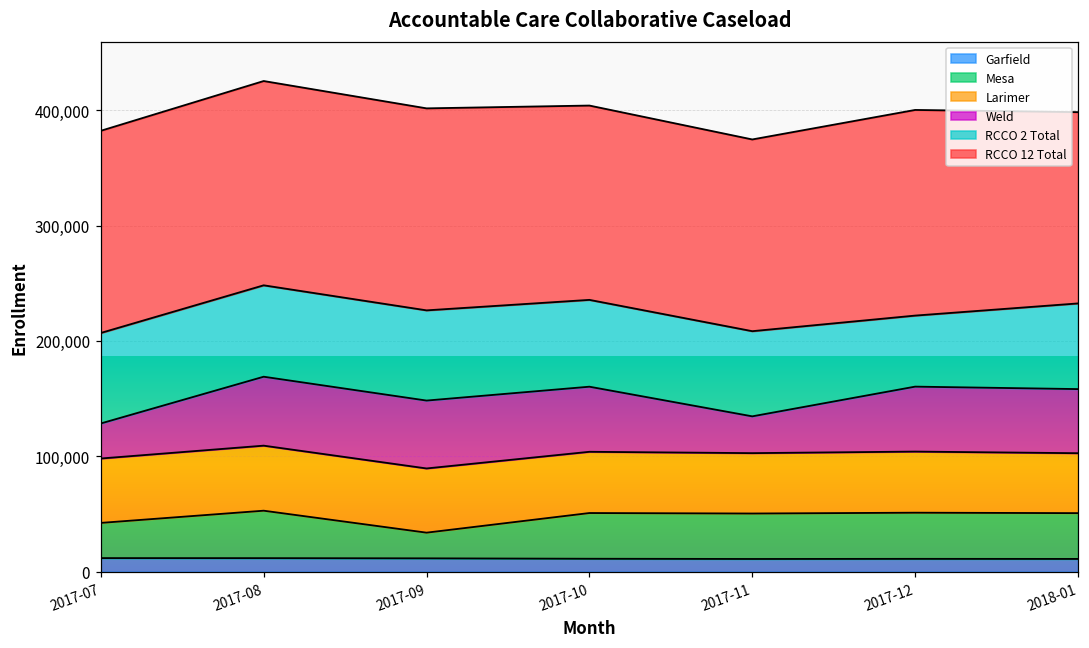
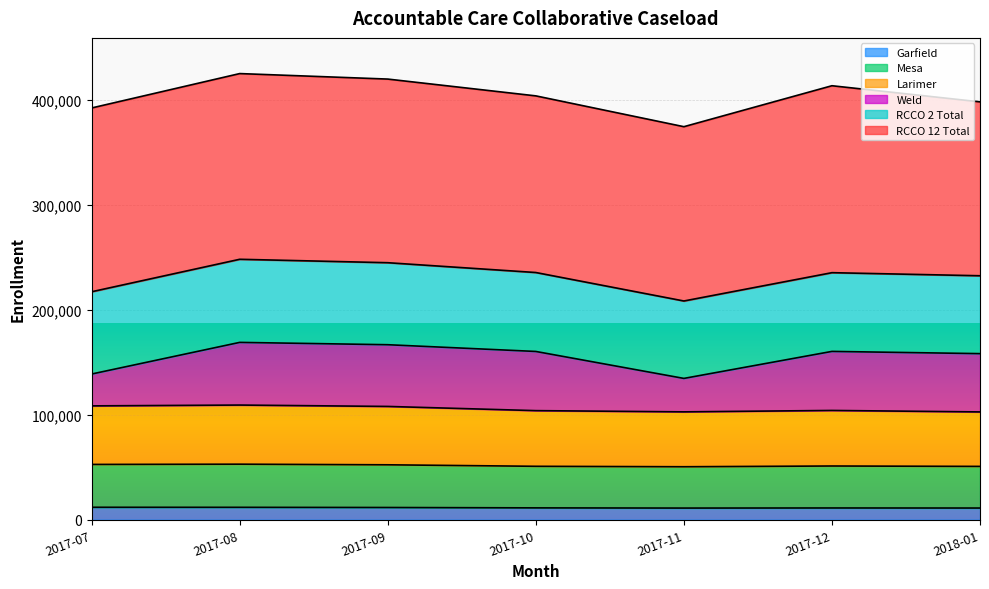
Mesa, 2017-07: 31,000 -> 41,000
Mesa, 2017-09: 22,000 -> 41,000
RCCO 2 Total, 2017-12: 62,000 -> 75,000
